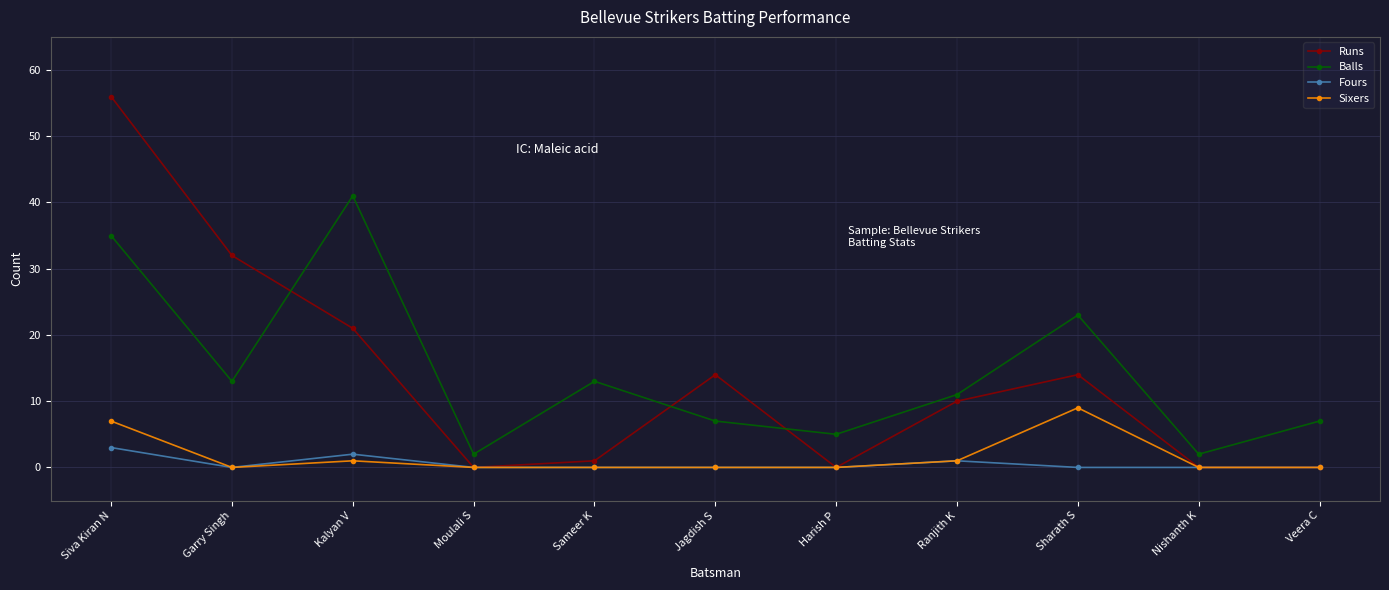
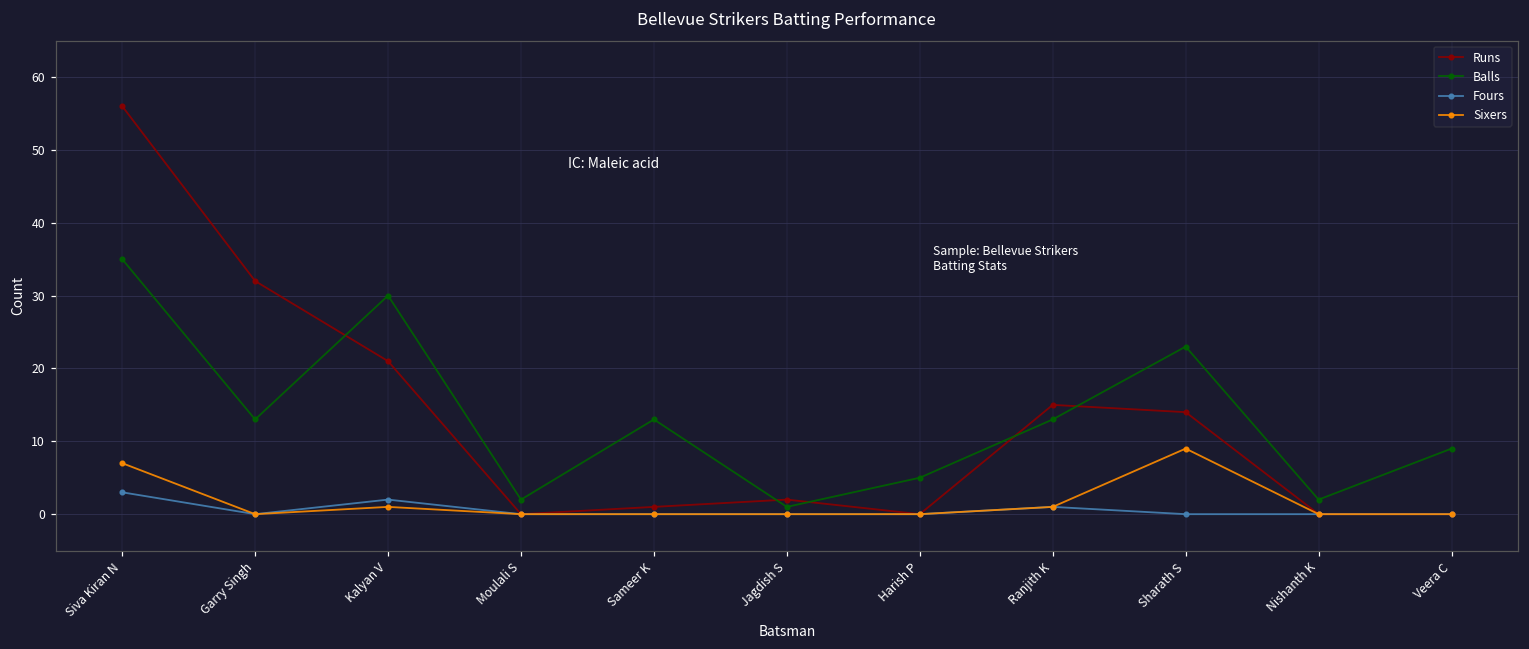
Balls, Kalyan V: 41 -> 30
Runs, Jagdish S: 14 -> 2
Balls, Jagdish S: 7 -> 1
Runs, Ranjith K: 10 -> 15
Balls, Ranjith K: 11 -> 13
Balls, Veera C: 7 -> 9
